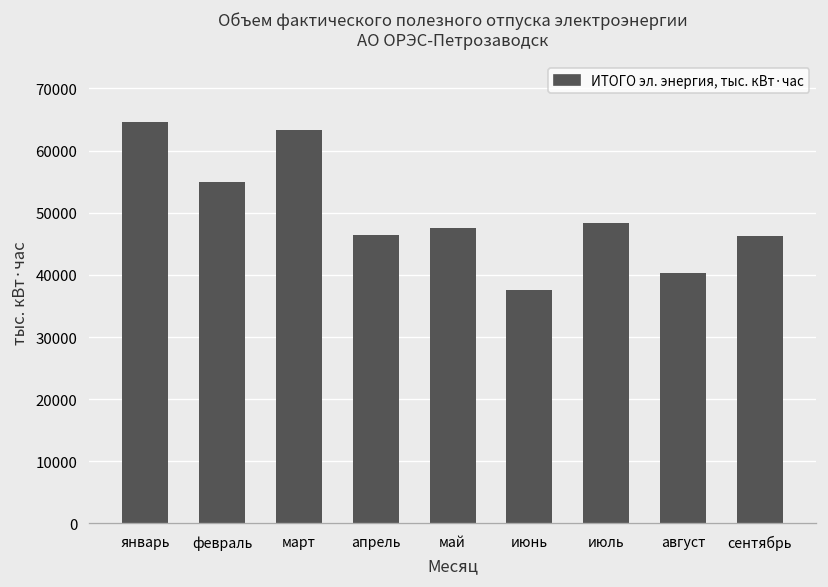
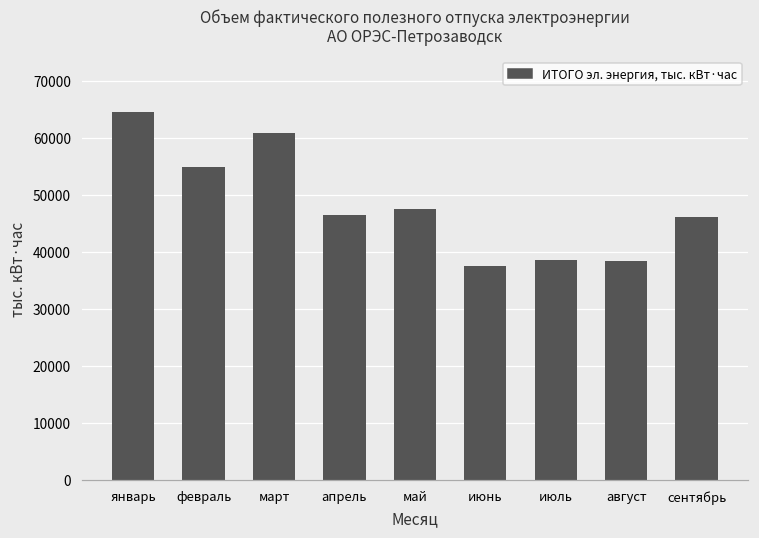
март: 63000 -> 61000
июль: 48000 -> 39000
август: 40000 -> 38000
